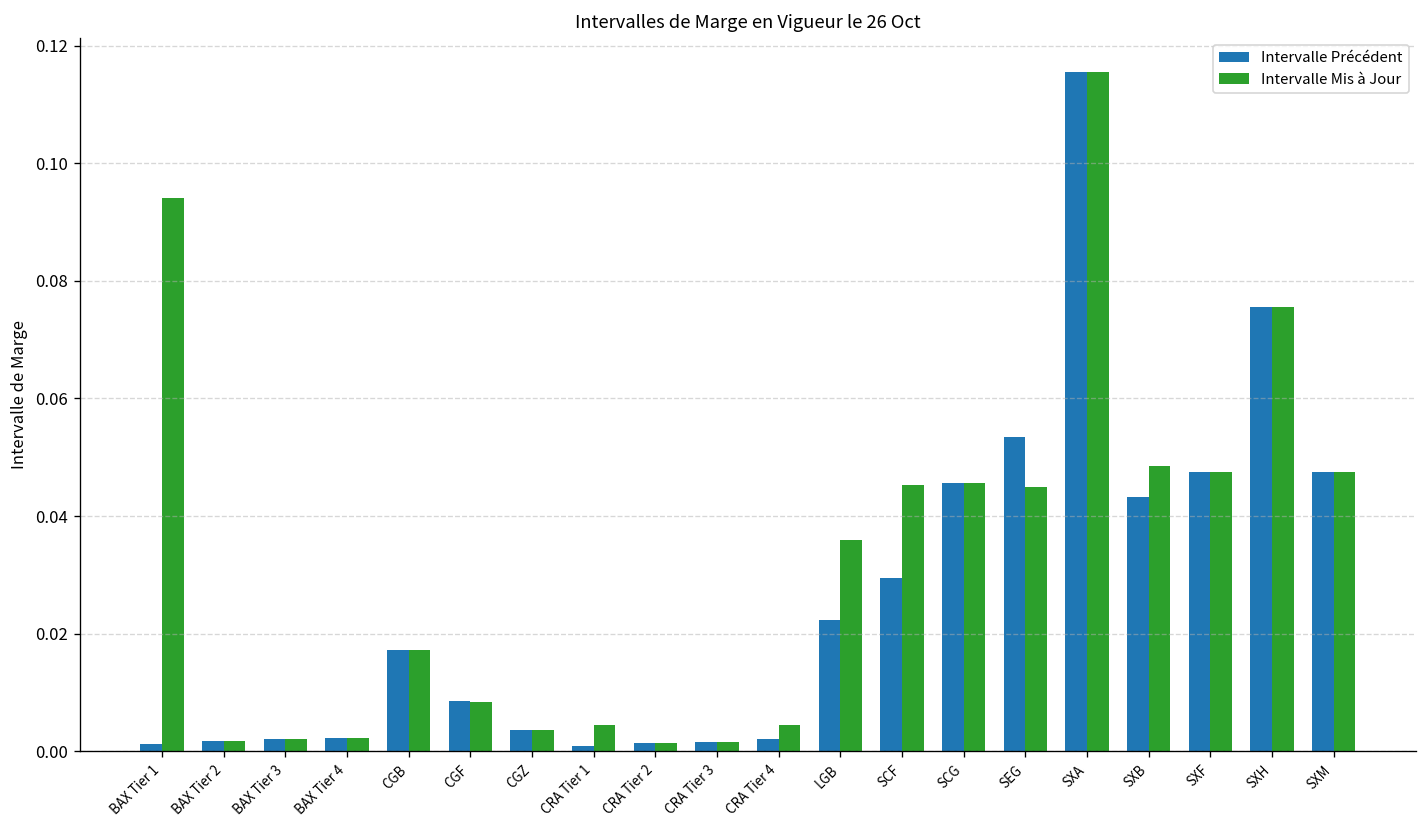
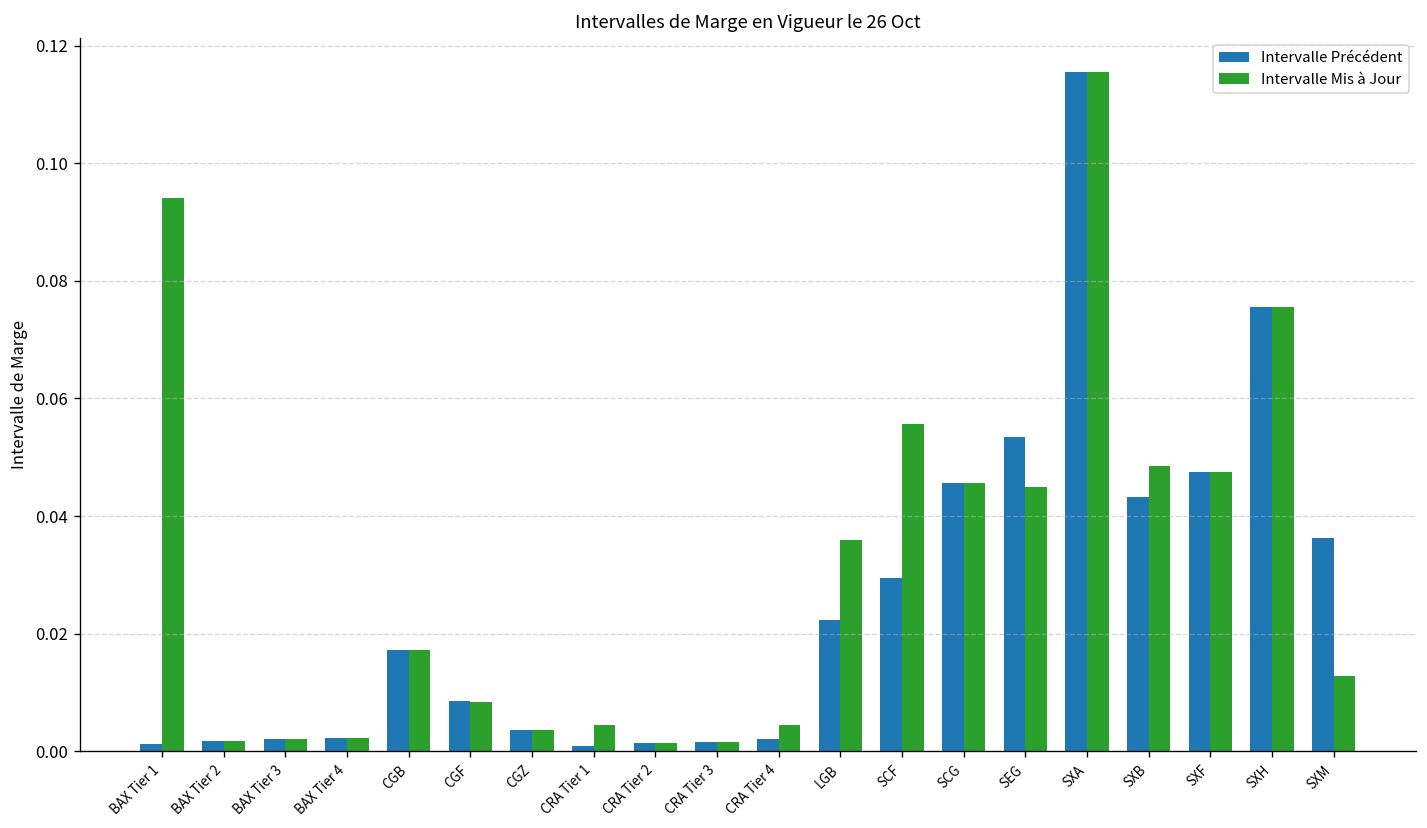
Intervalle Mis à Jour, SCF: 0.045 -> 0.056
Intervalle Précédent, SXM: 0.047 -> 0.036
Intervalle Mis à Jour, SXM: 0.047 -> 0.013
